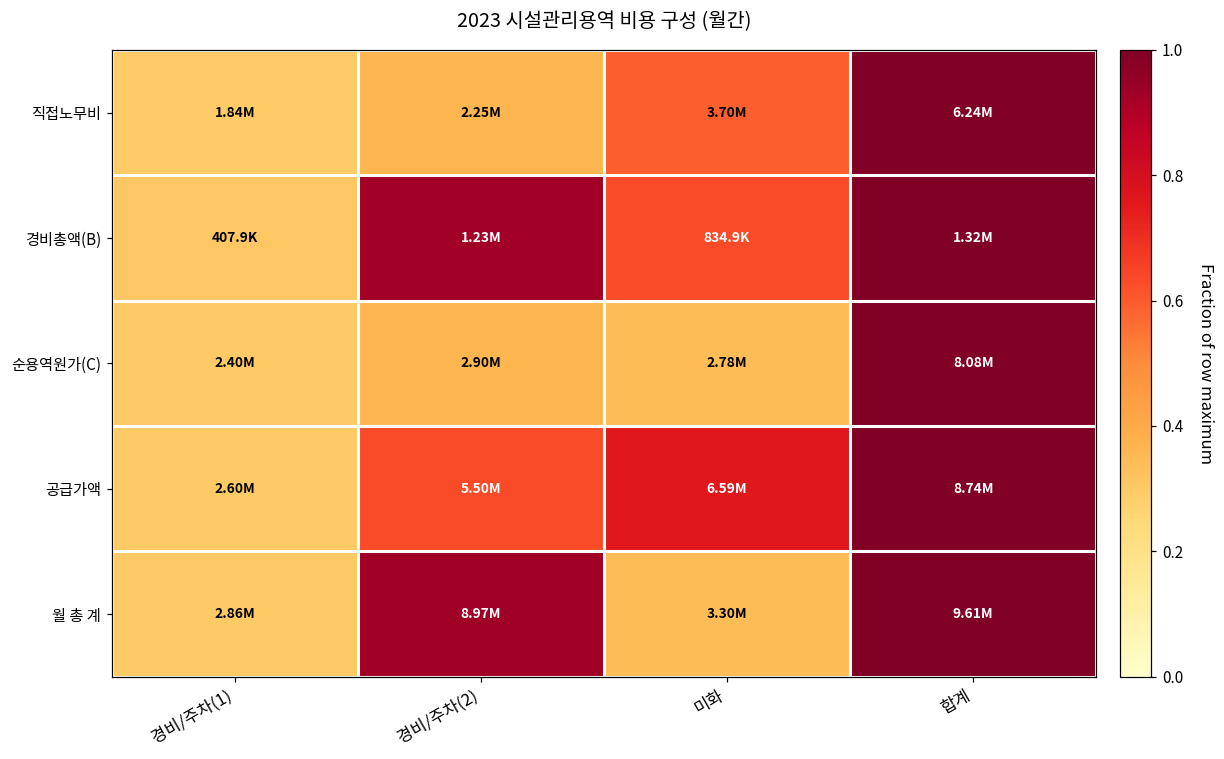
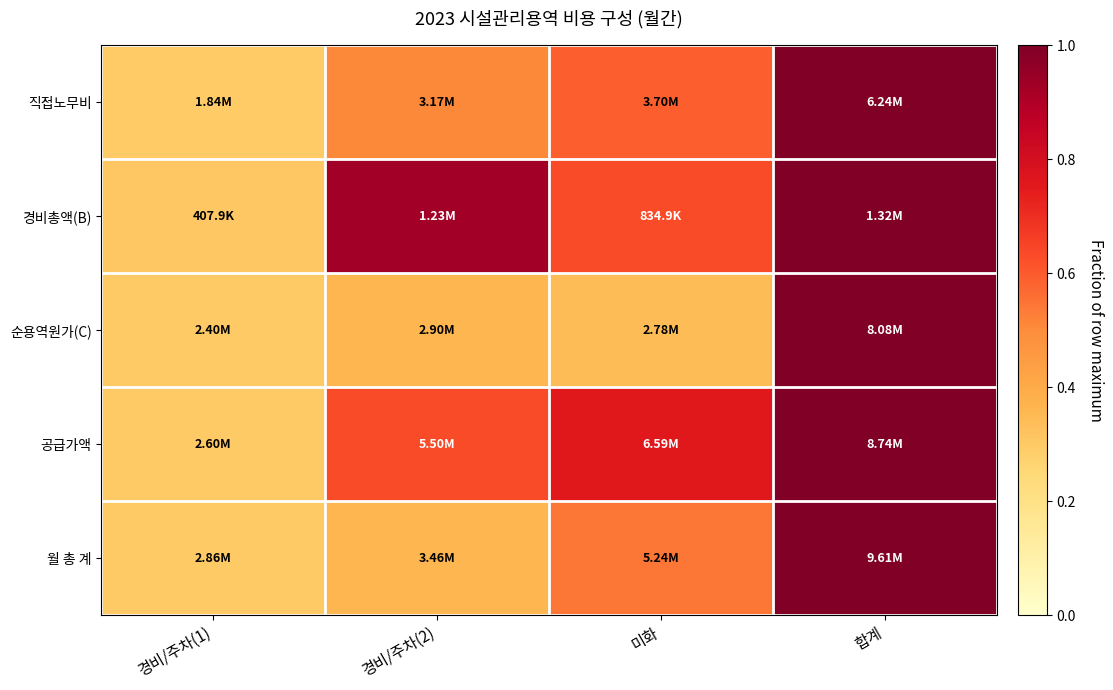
직접노무비, 경비/주차(2): 2.25M -> 3.17M
월 총 계, 경비/주차(2): 8.97M -> 3.46M
월 총 계, 미화: 3.30M -> 5.24M
